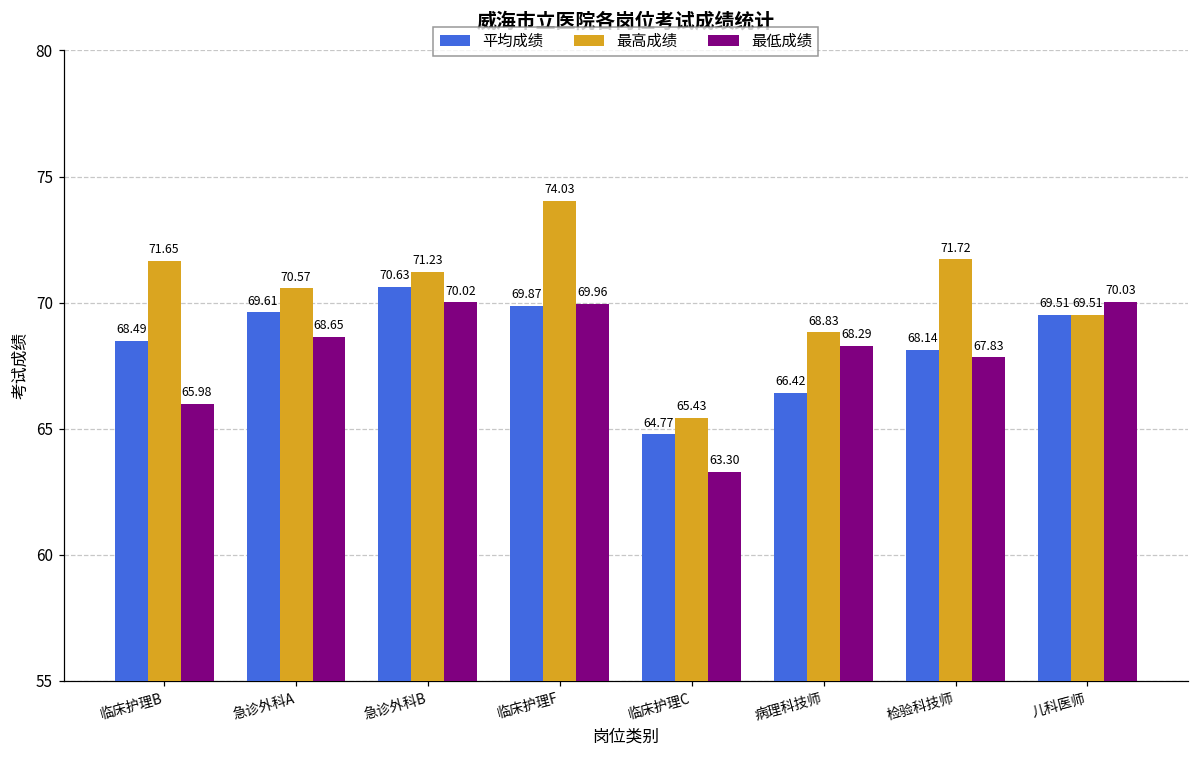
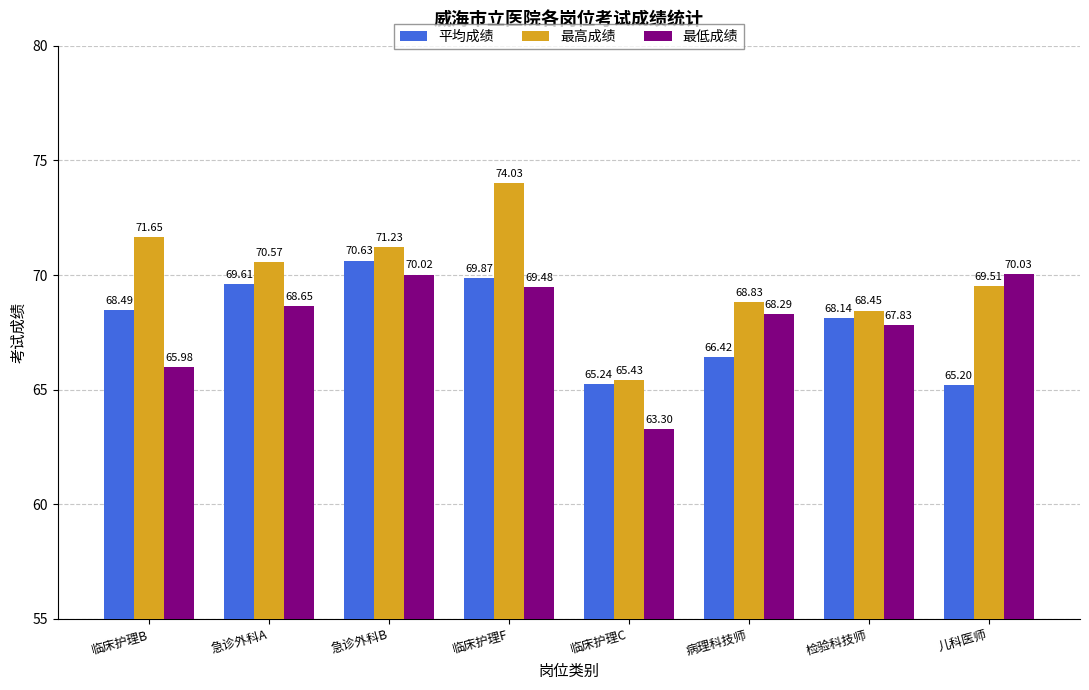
最低成绩, 临床护理F: 69.96 -> 69.48
平均成绩, 临床护理C: 64.77 -> 65.24
最高成绩, 检验科技师: 71.72 -> 68.45
平均成绩, 儿科医师: 69.51 -> 65.20
